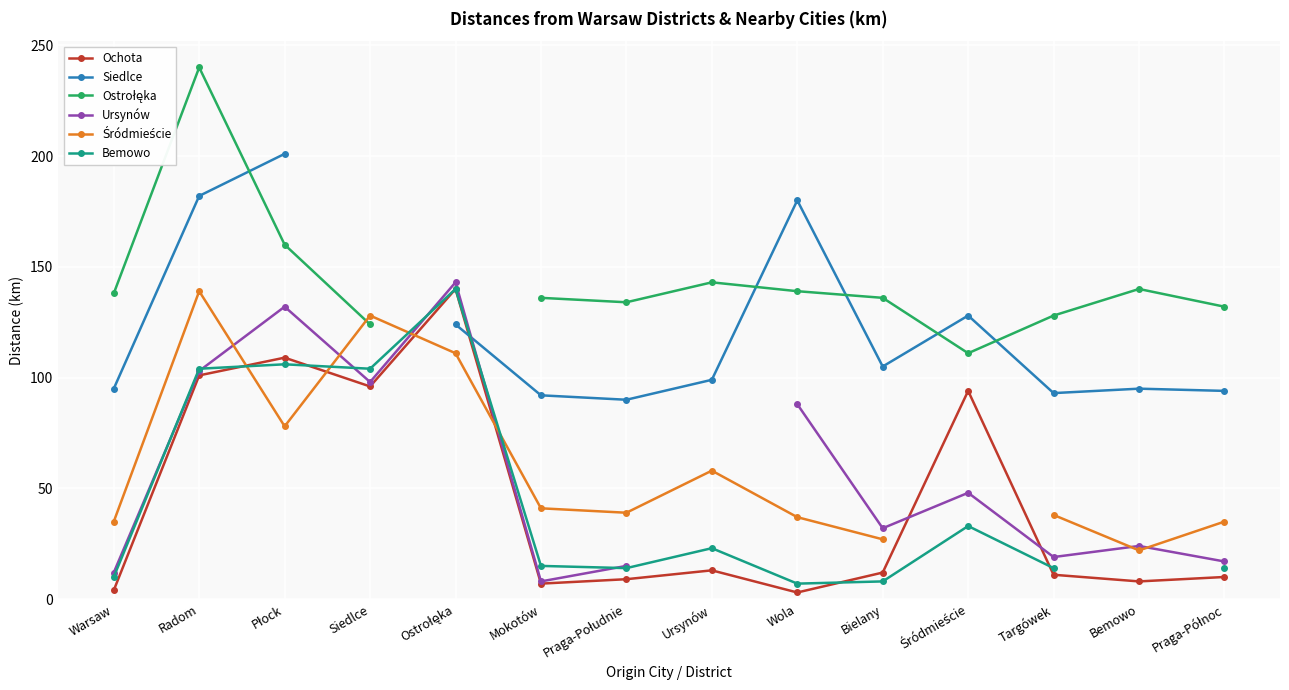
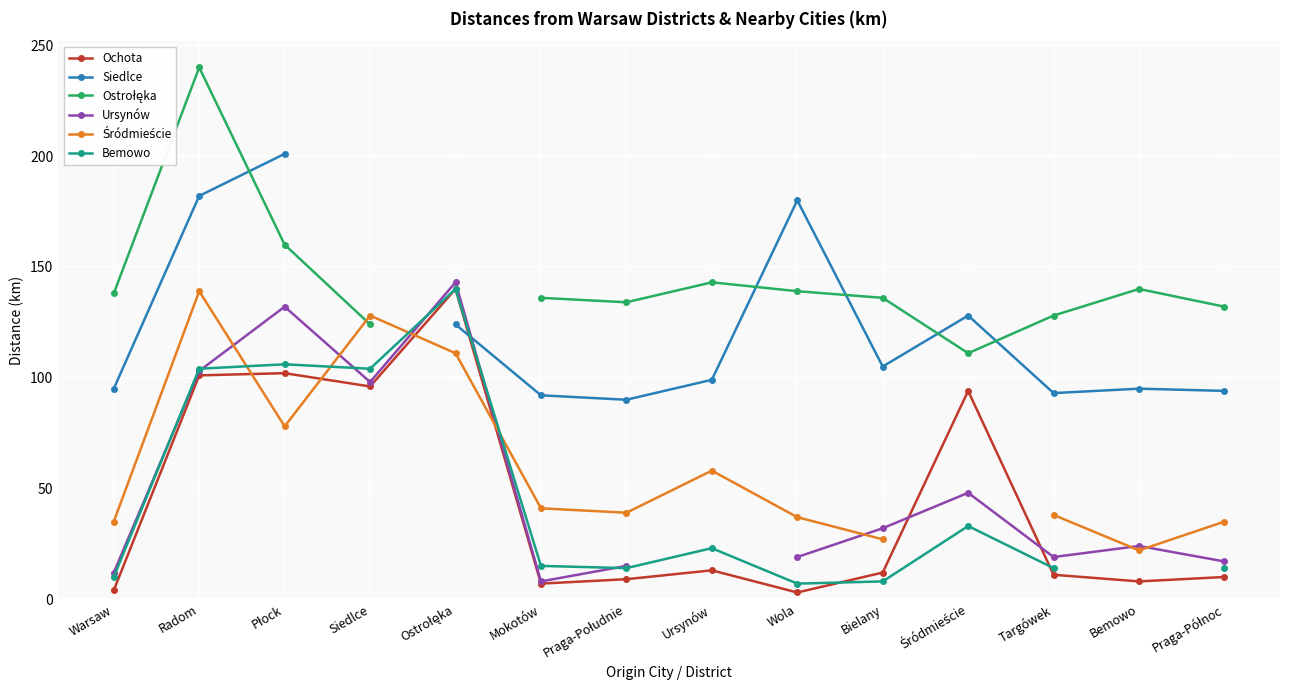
Ochota, Płock: 109 -> 102
Ursynów, Wola: 88 -> 19
